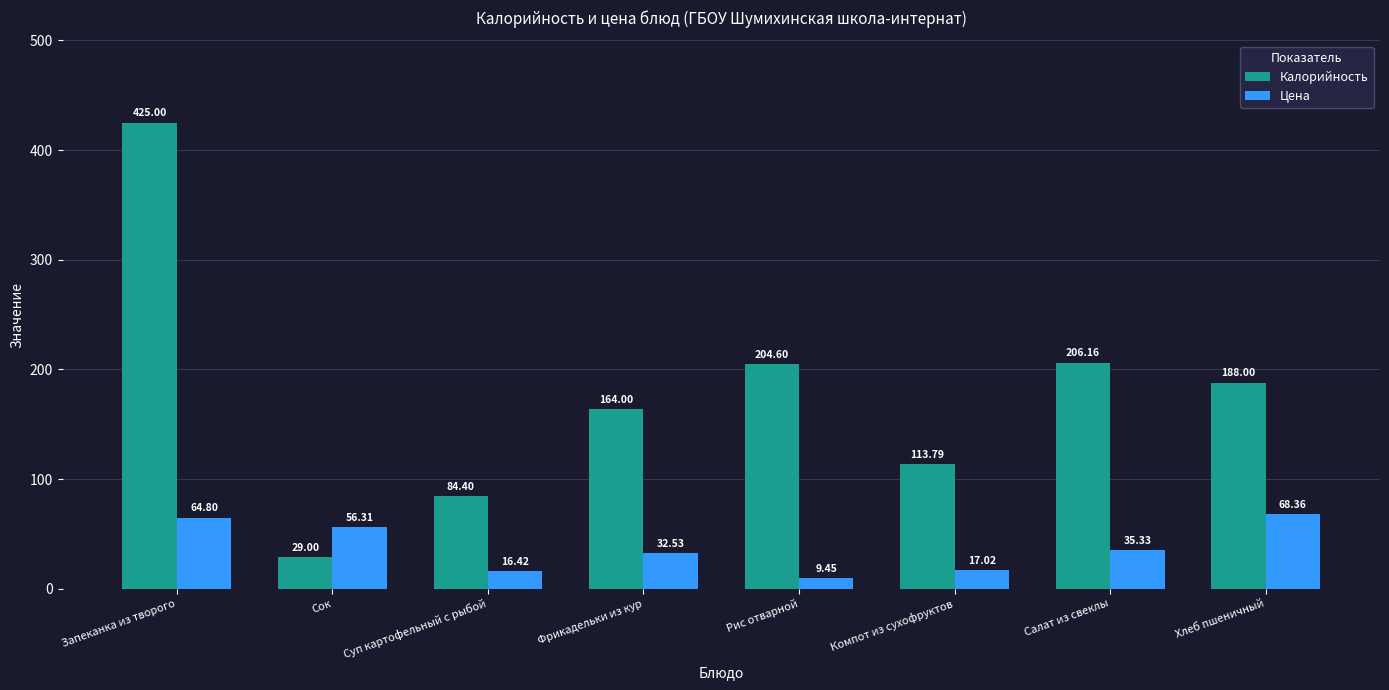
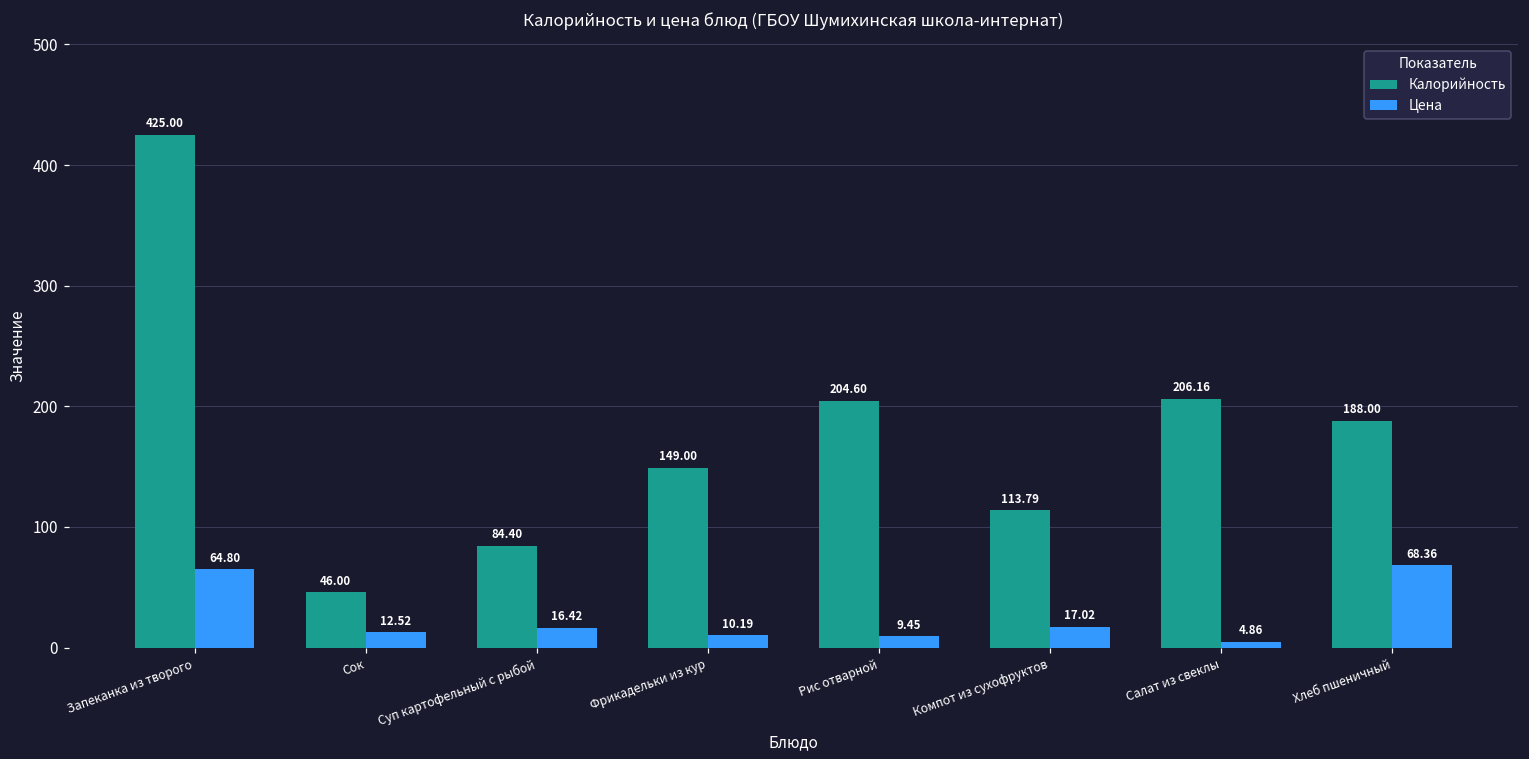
Калорийность, Сок: 29.00 -> 46.00
Цена, Сок: 56.31 -> 12.52
Калорийность, Фрикадельки из кур: 164.00 -> 149.00
Цена, Фрикадельки из кур: 32.53 -> 10.19
Цена, Салат из свеклы: 35.33 -> 4.86
